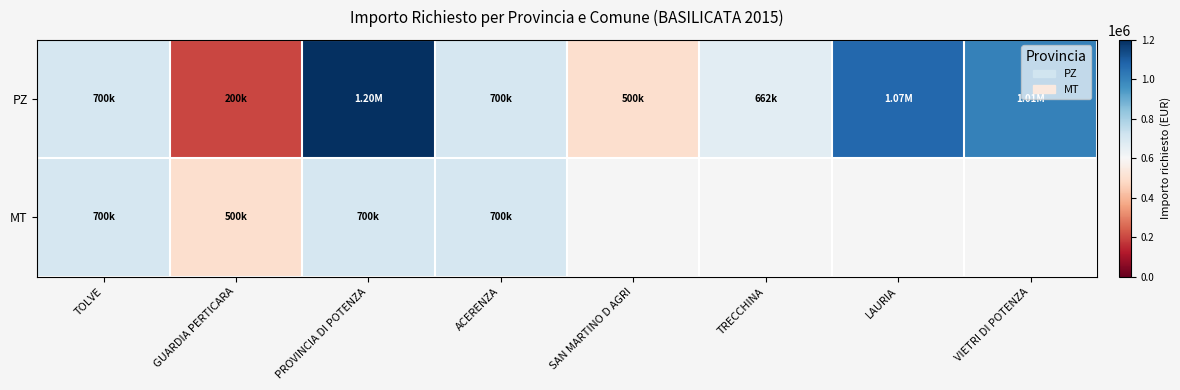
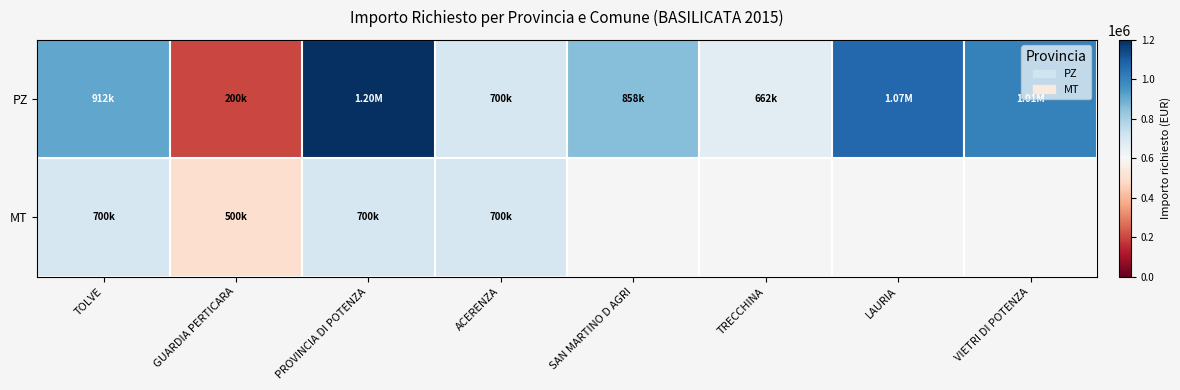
PZ, TOLVE: 700k -> 912k
PZ, SAN MARTINO D AGRI: 500k -> 858k
